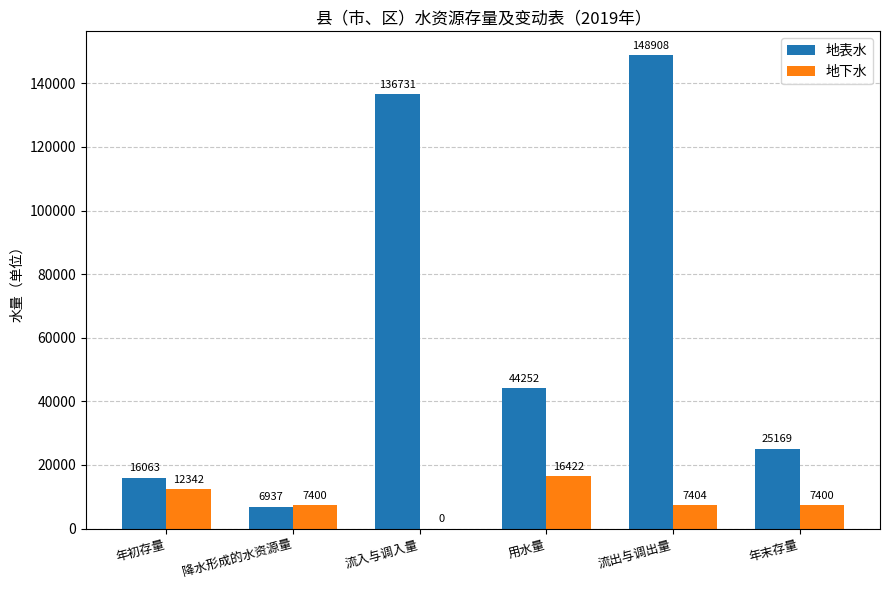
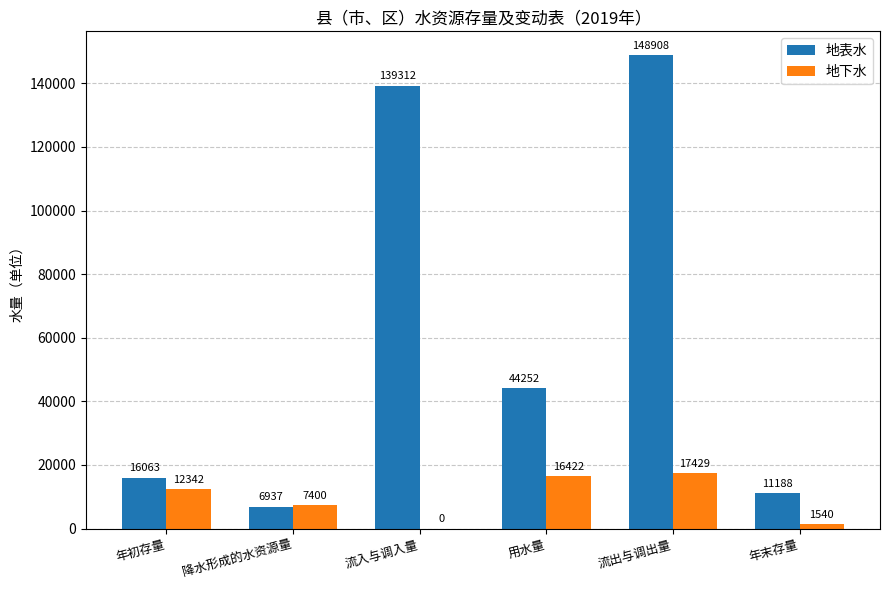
地表水, 流入与调入量: 136731 -> 139312
地下水, 流出与调出量: 7404 -> 17429
地表水, 年末存量: 25169 -> 11188
地下水, 年末存量: 7400 -> 1540
